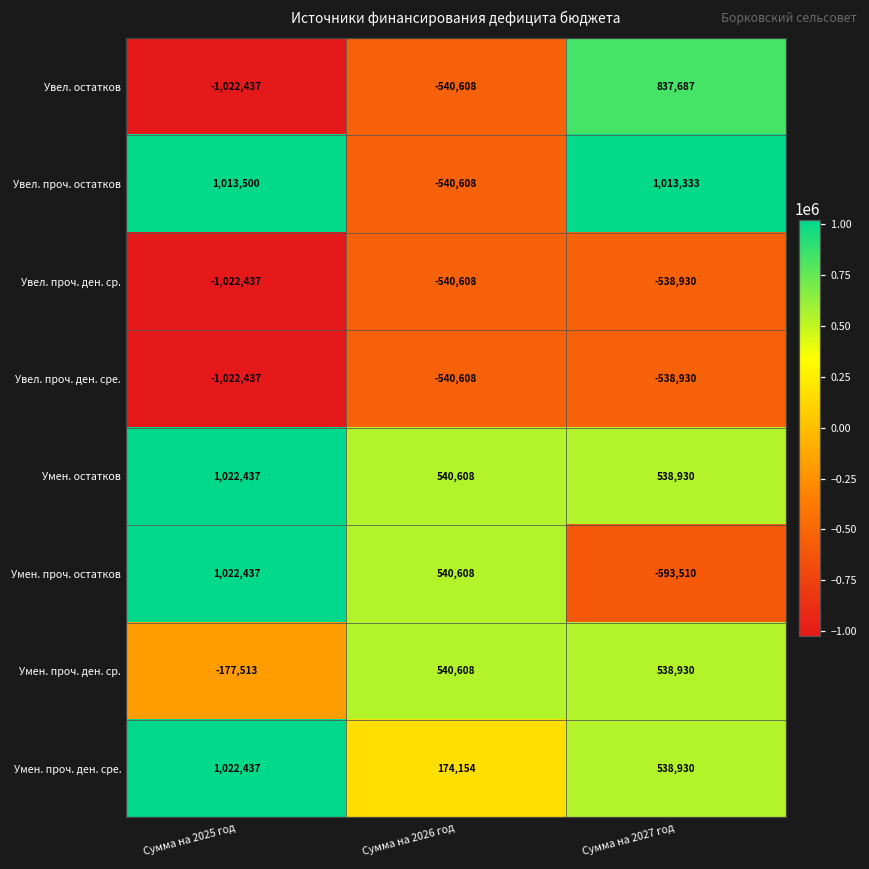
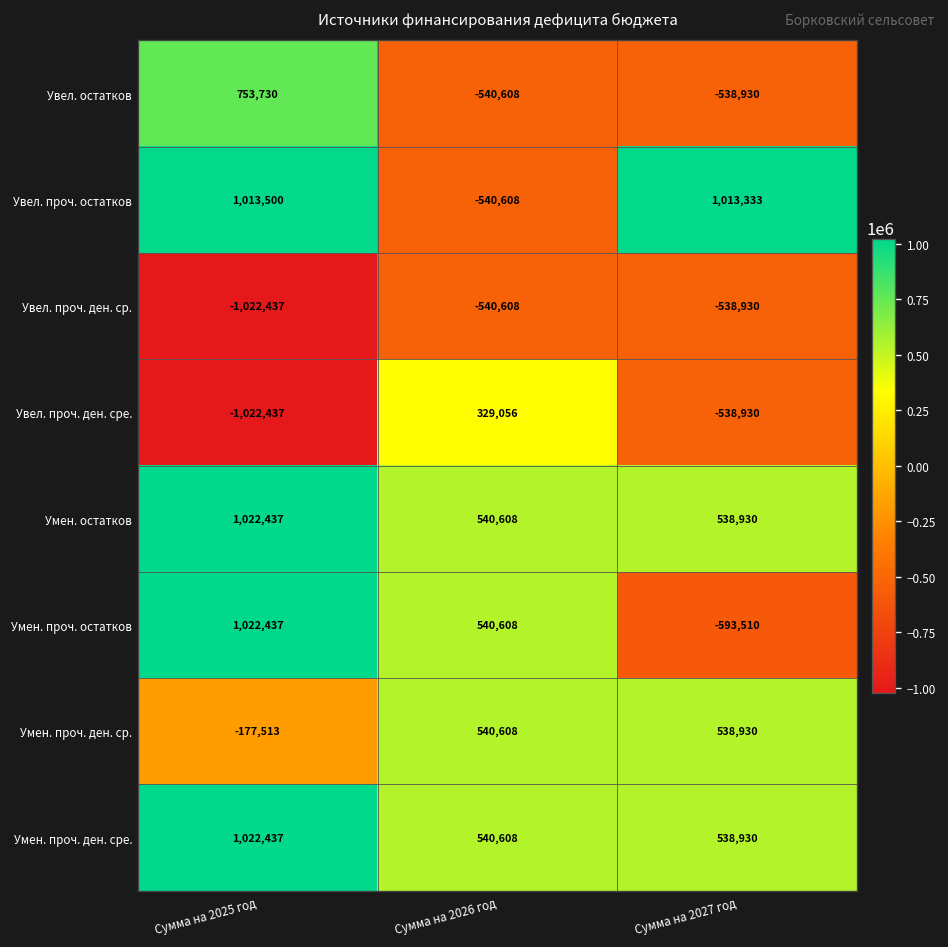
Увел. остатков, Сумма на 2025 год: -1,022,437 -> 753,730
Увел. остатков, Сумма на 2027 год: 837,687 -> -538,930
Увел. проч. ден. сре., Сумма на 2026 год: -540,608 -> 329,056
Умен. проч. ден. сре., Сумма на 2026 год: 174,154 -> 540,608
